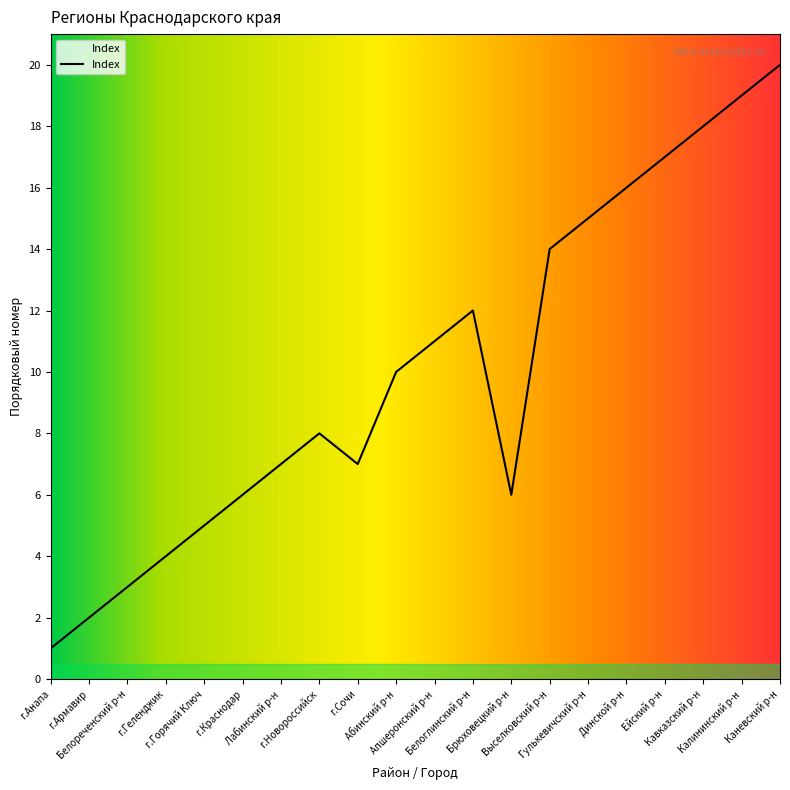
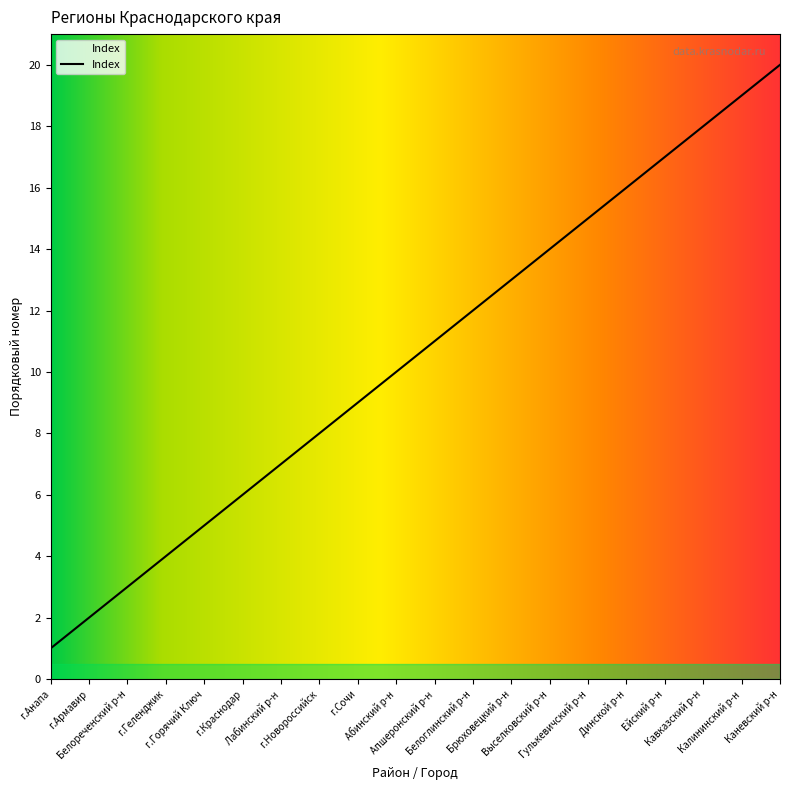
г.Сочи: 7 -> 9
Брюховецкий р-н: 6 -> 13
